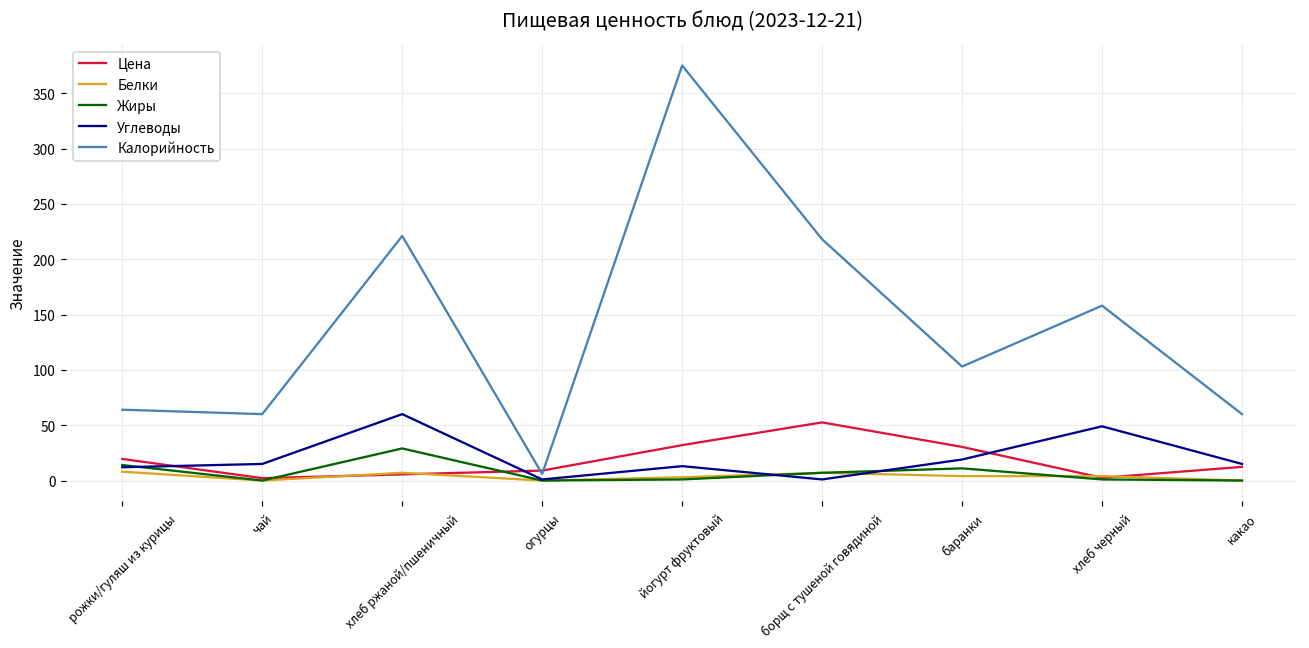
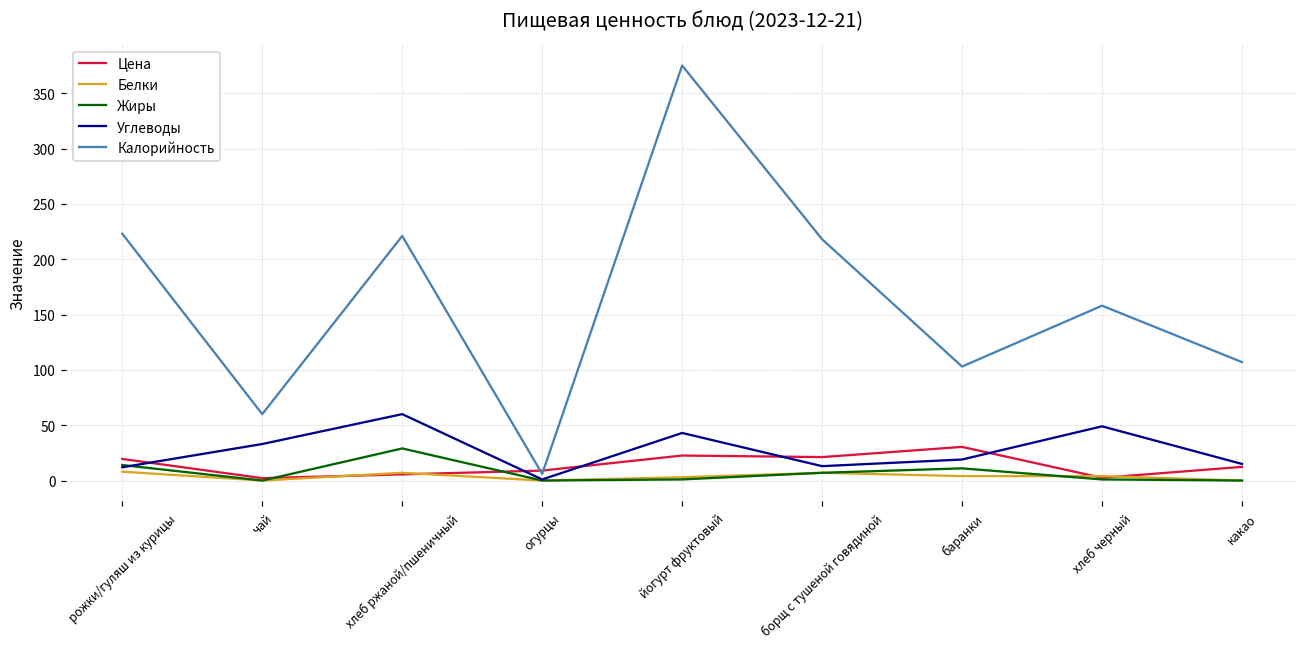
Калорийность, рожки/гуляш из курицы: 64 -> 223
Углеводы, чай: 15 -> 33
Цена, йогурт фруктовый: 32 -> 23
Углеводы, йогурт фруктовый: 13 -> 43
Цена, борщ с тушеной говядиной: 53 -> 21
Углеводы, борщ с тушеной говядиной: 1 -> 13
Калорийность, какао: 60 -> 107
